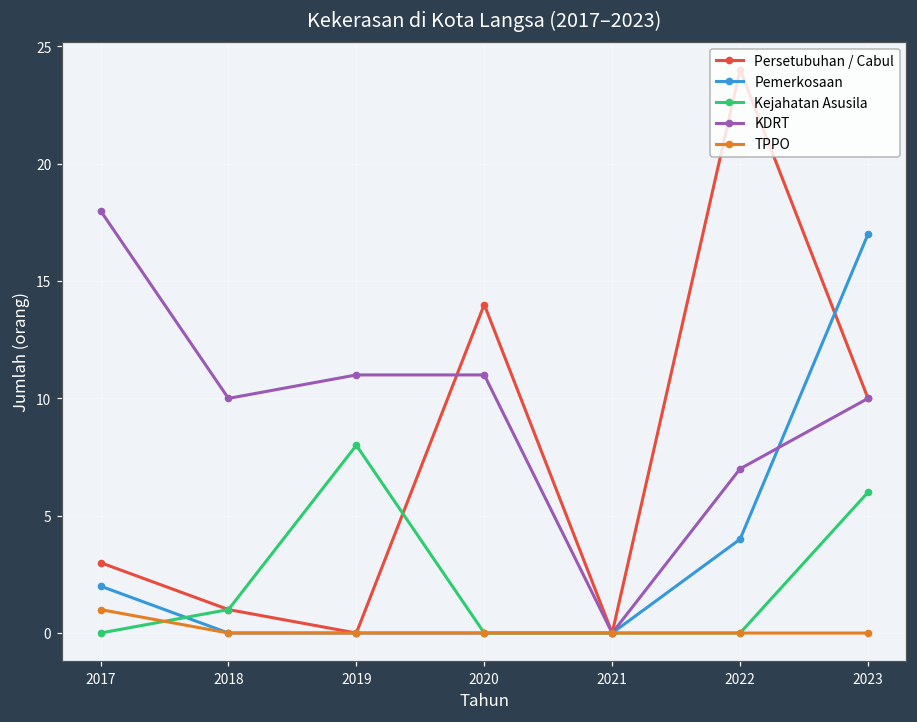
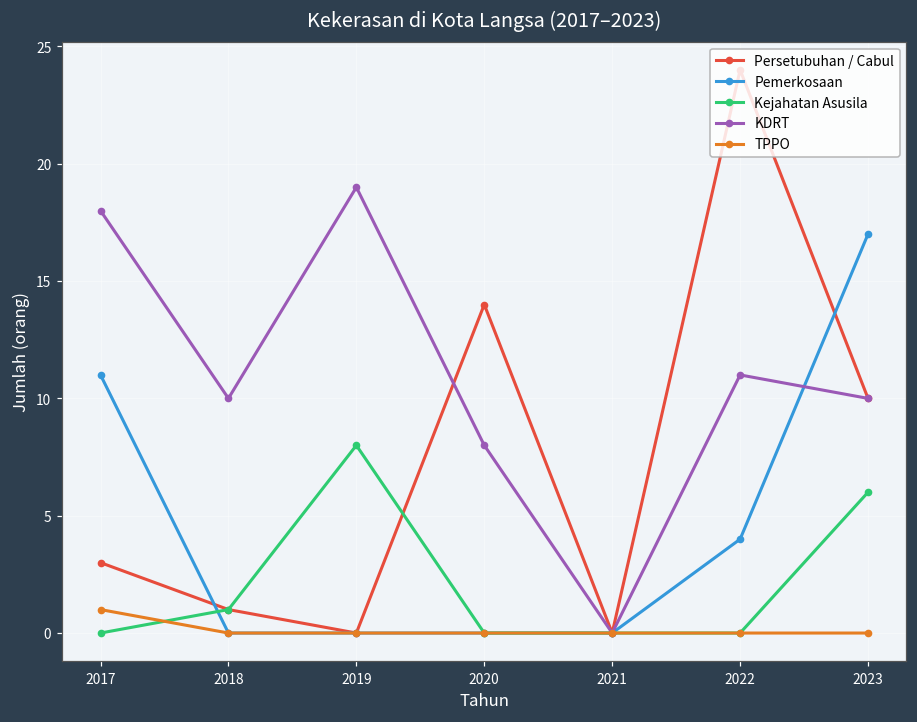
Pemerkosaan, 2017: 2 -> 11
KDRT, 2019: 11 -> 19
KDRT, 2020: 11 -> 8
KDRT, 2022: 7 -> 11
